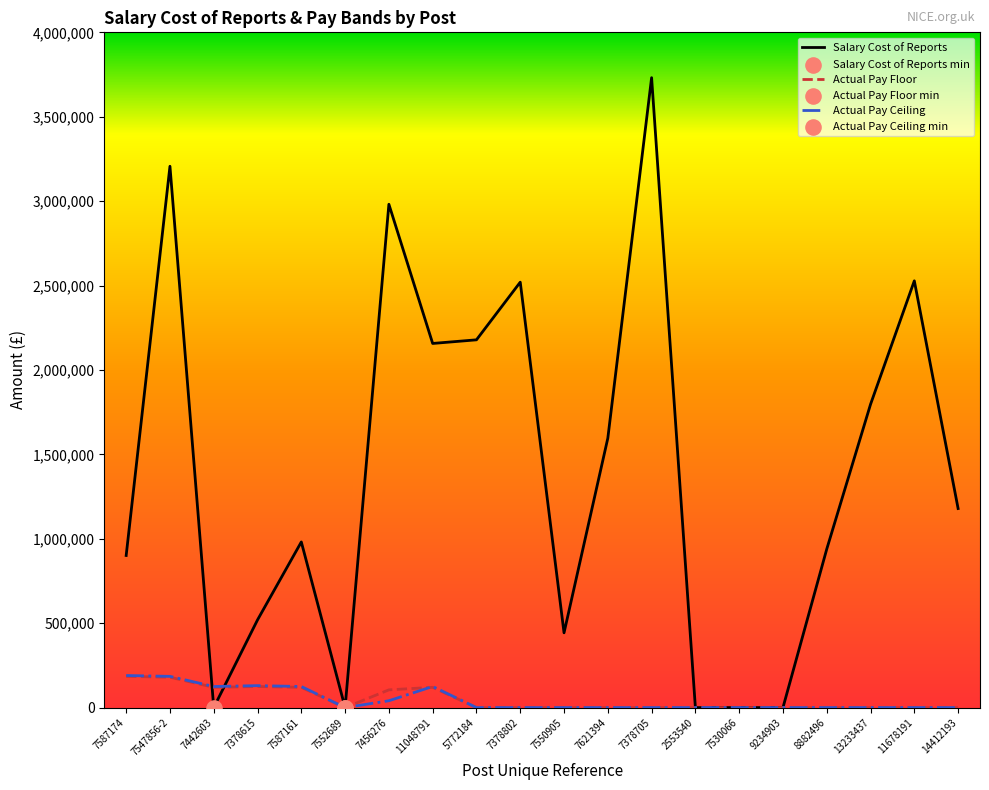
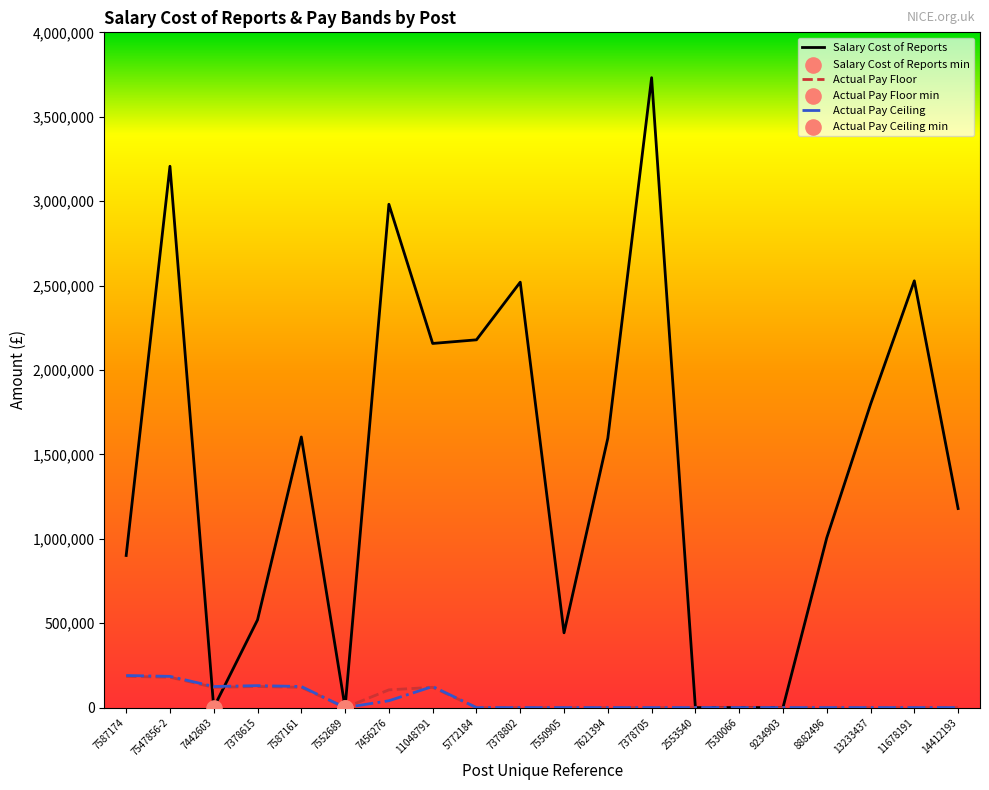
Salary Cost of Reports, 7587161: 980,000 -> 1,600,000
Salary Cost of Reports, 8882496: 940,000 -> 1,010,000
